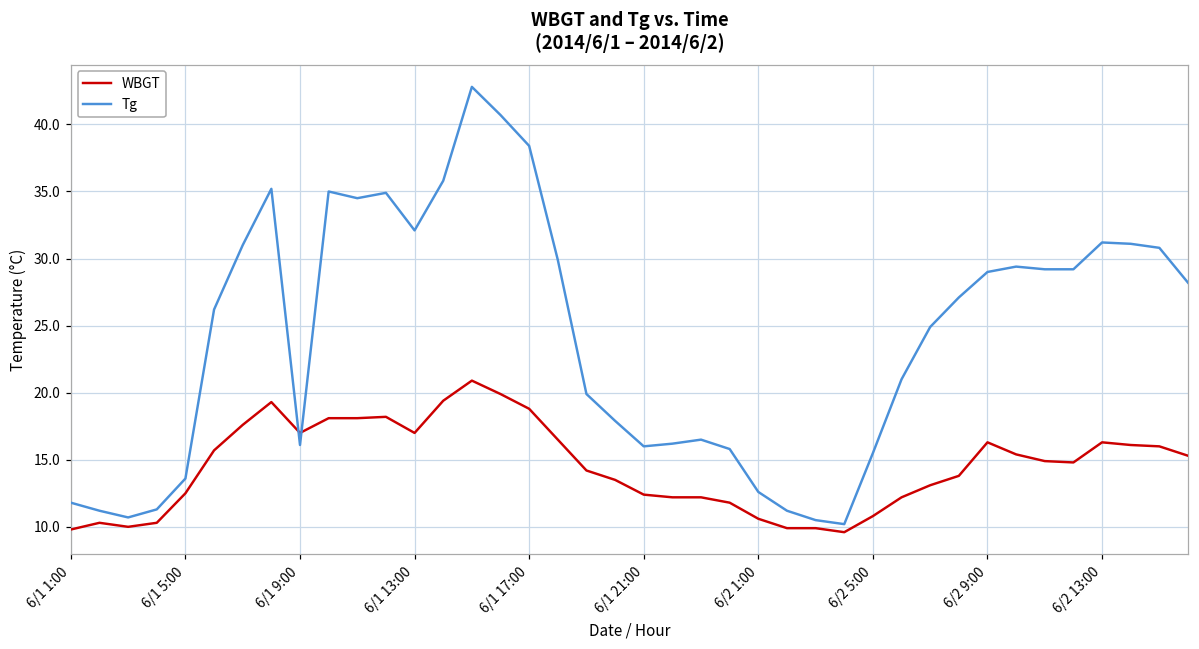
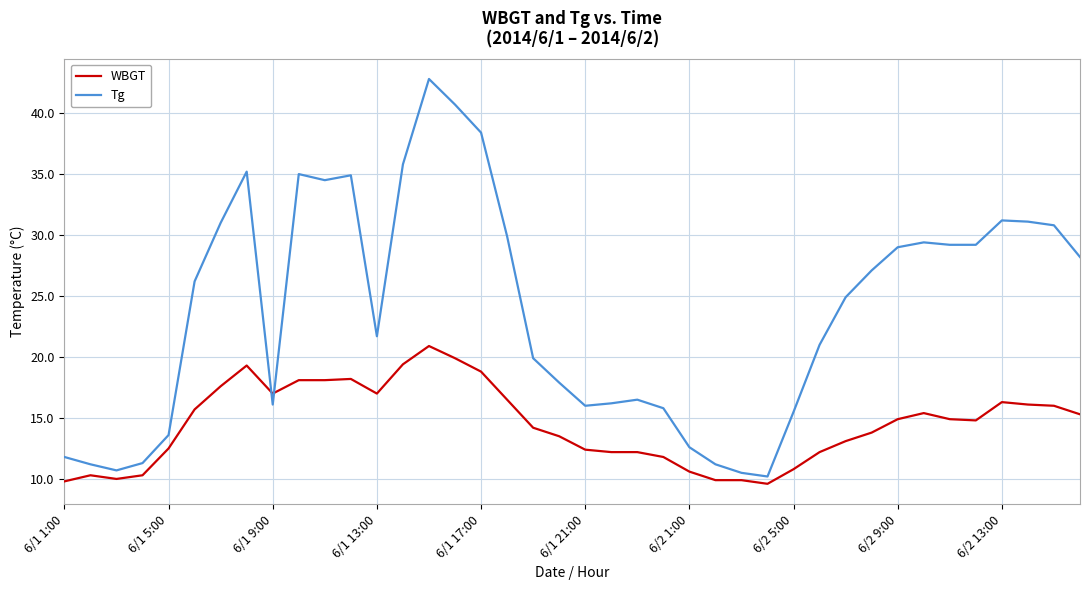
Tg, 6/1 13:00: 32.1 -> 21.7
WBGT, 6/2 9:00: 16.3 -> 14.9
